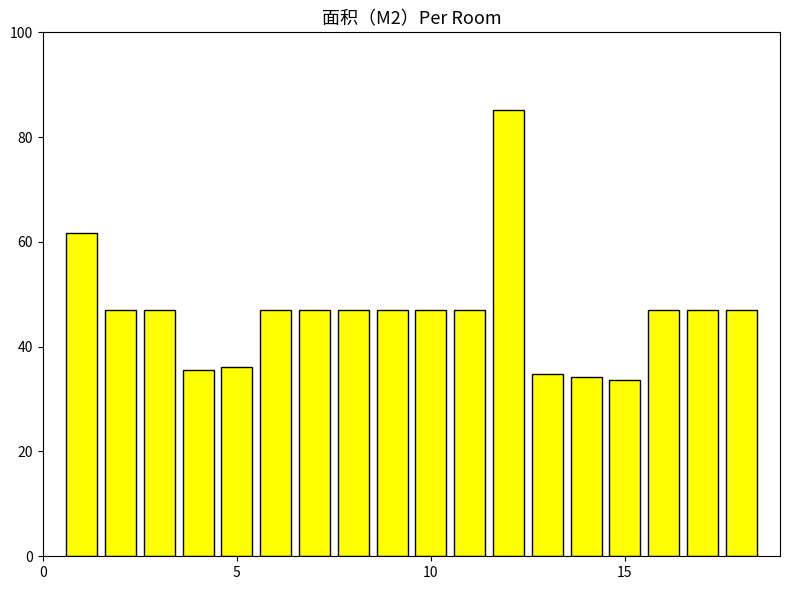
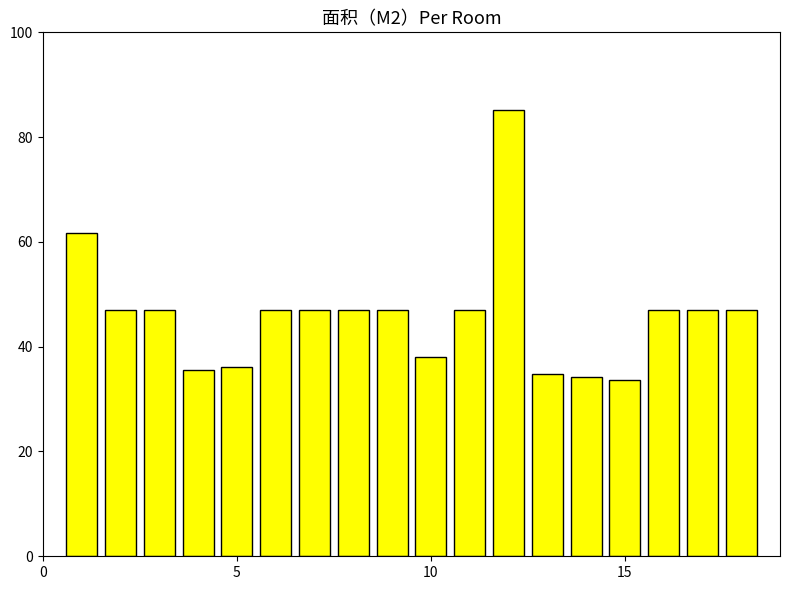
10: 47 -> 38
